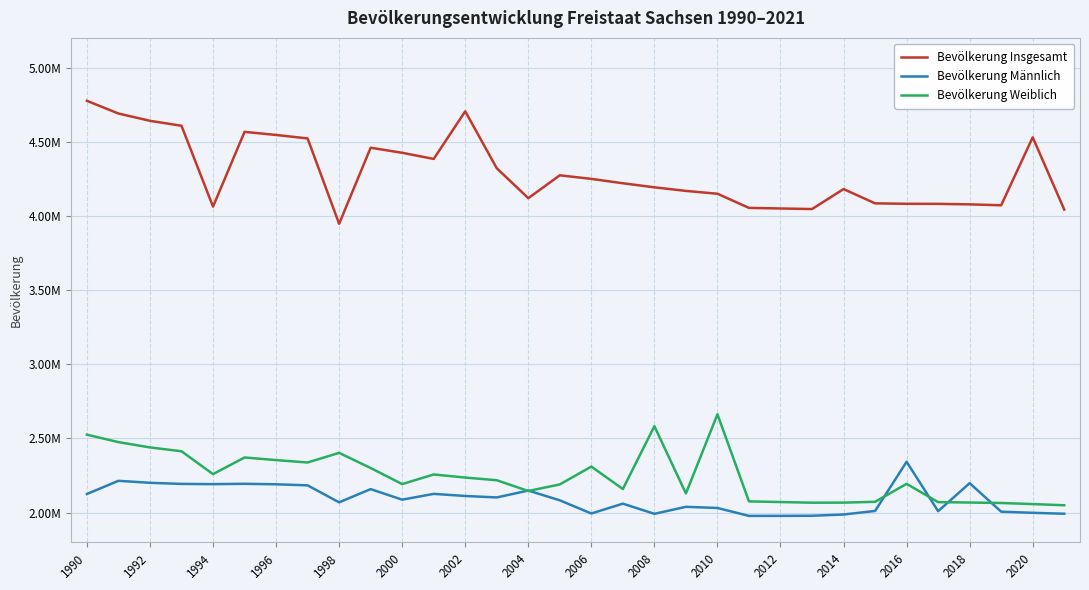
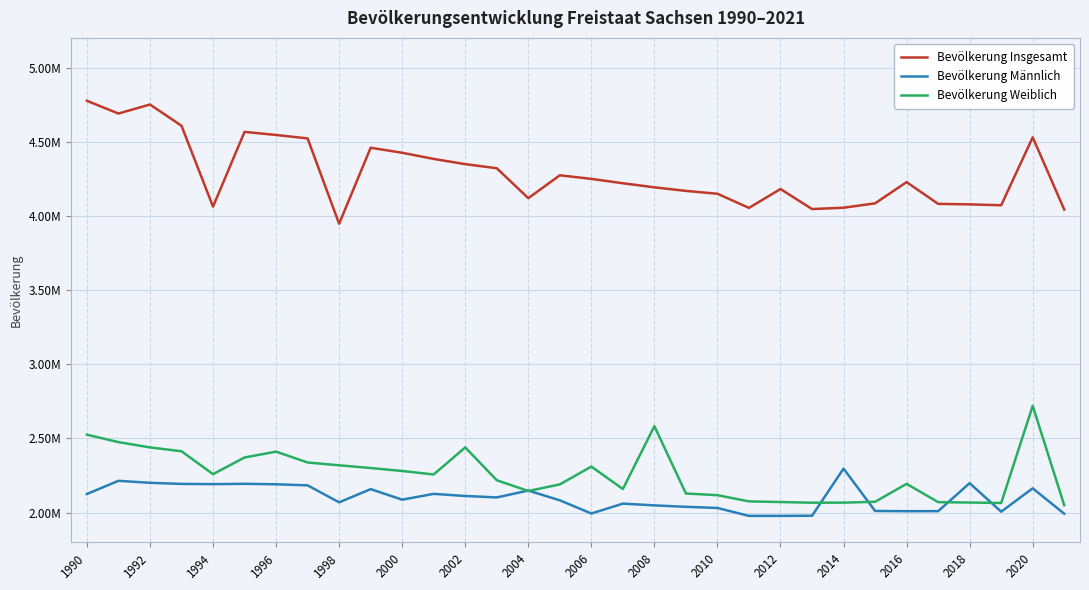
Bevölkerung Insgesamt, 1992: 4640000 -> 4750000
Bevölkerung Weiblich, 1996: 2350000 -> 2410000
Bevölkerung Weiblich, 1998: 2400000 -> 2320000
Bevölkerung Weiblich, 2000: 2190000 -> 2280000
Bevölkerung Insgesamt, 2002: 4710000 -> 4350000
Bevölkerung Weiblich, 2002: 2240000 -> 2440000
Bevölkerung Männlich, 2008: 1990000 -> 2050000
Bevölkerung Weiblich, 2010: 2660000 -> 2120000
Bevölkerung Insgesamt, 2012: 4050000 -> 4180000
Bevölkerung Insgesamt, 2014: 4180000 -> 4060000
Bevölkerung Männlich, 2014: 1990000 -> 2300000
Bevölkerung Insgesamt, 2016: 4080000 -> 4230000
Bevölkerung Männlich, 2016: 2340000 -> 2010000
Bevölkerung Männlich, 2020: 2000000 -> 2160000
Bevölkerung Weiblich, 2020: 2060000 -> 2720000
